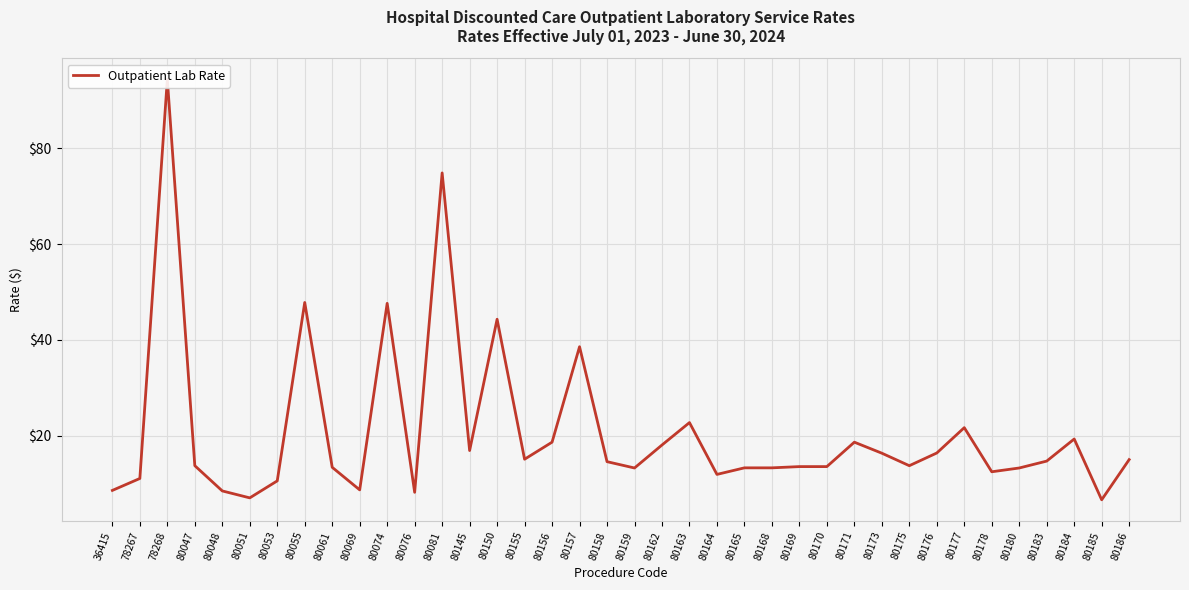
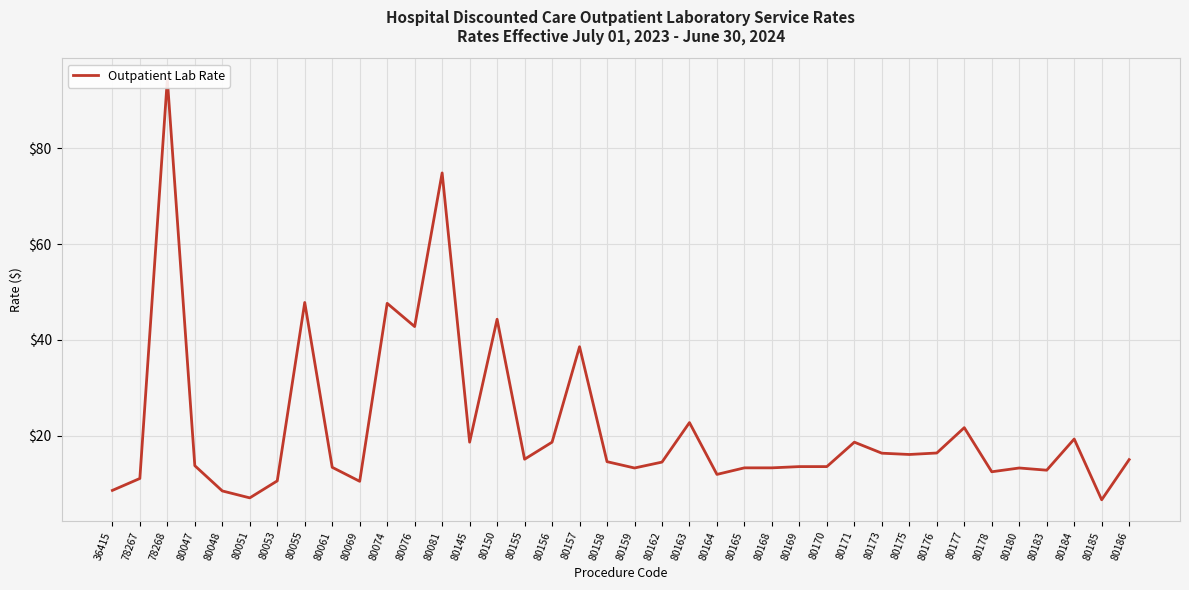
80069: $9 -> $10
80076: $8 -> $43
80145: $17 -> $19
80162: $18 -> $14
80175: $14 -> $16
80183: $15 -> $13
